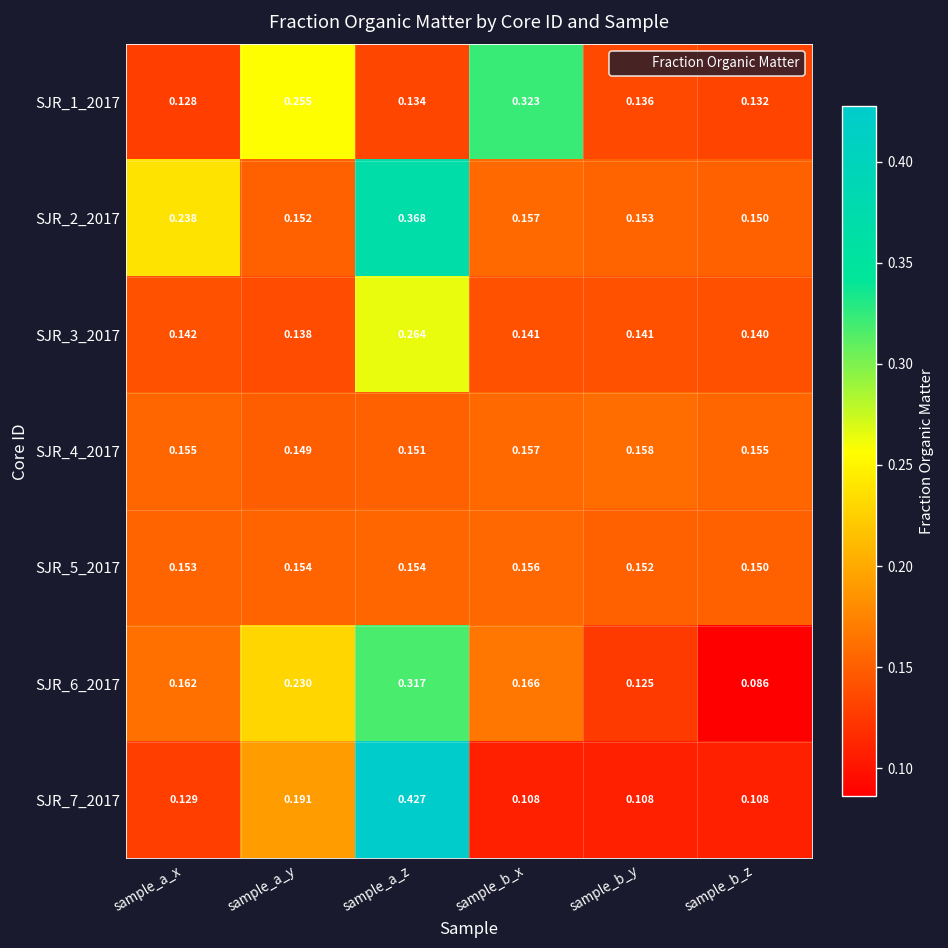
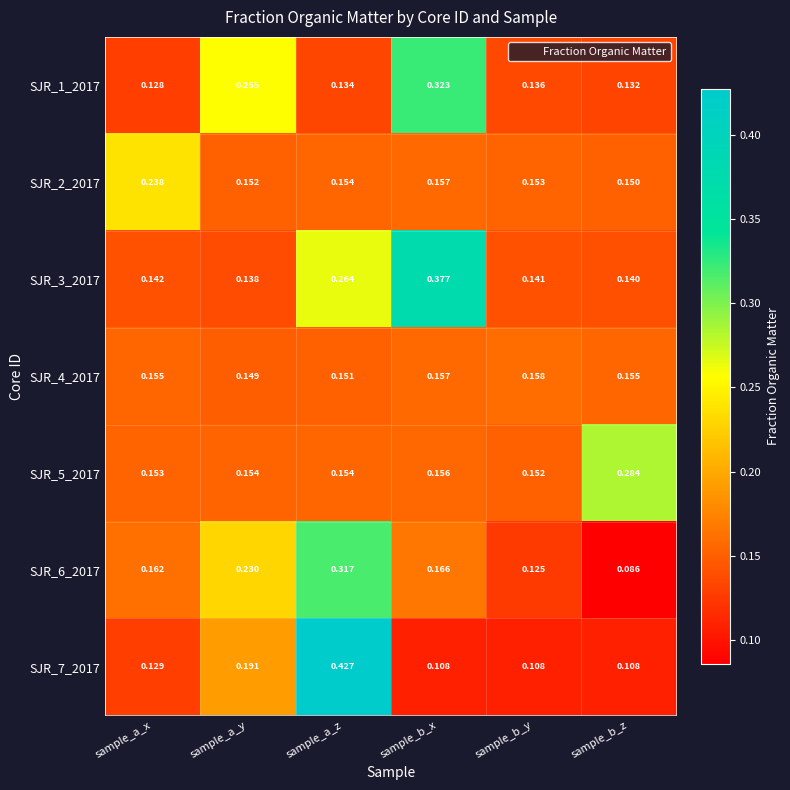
SJR_2_2017, sample_a_z: 0.368 -> 0.154
SJR_3_2017, sample_b_x: 0.141 -> 0.377
SJR_5_2017, sample_b_z: 0.150 -> 0.284
